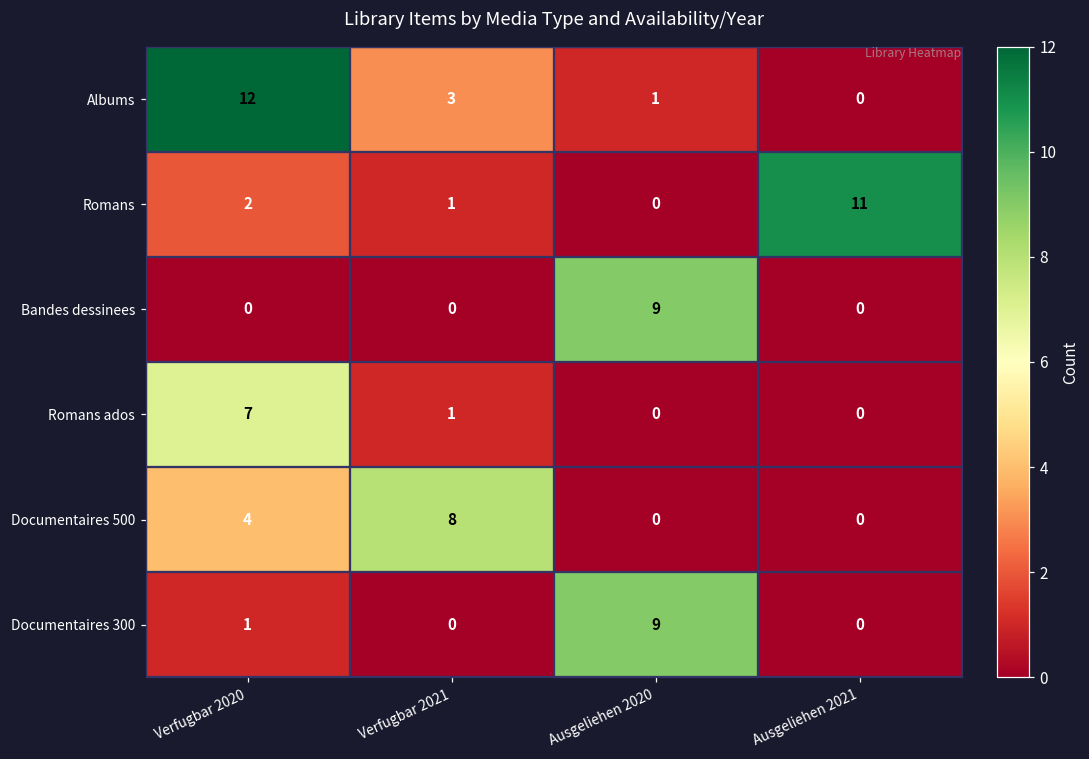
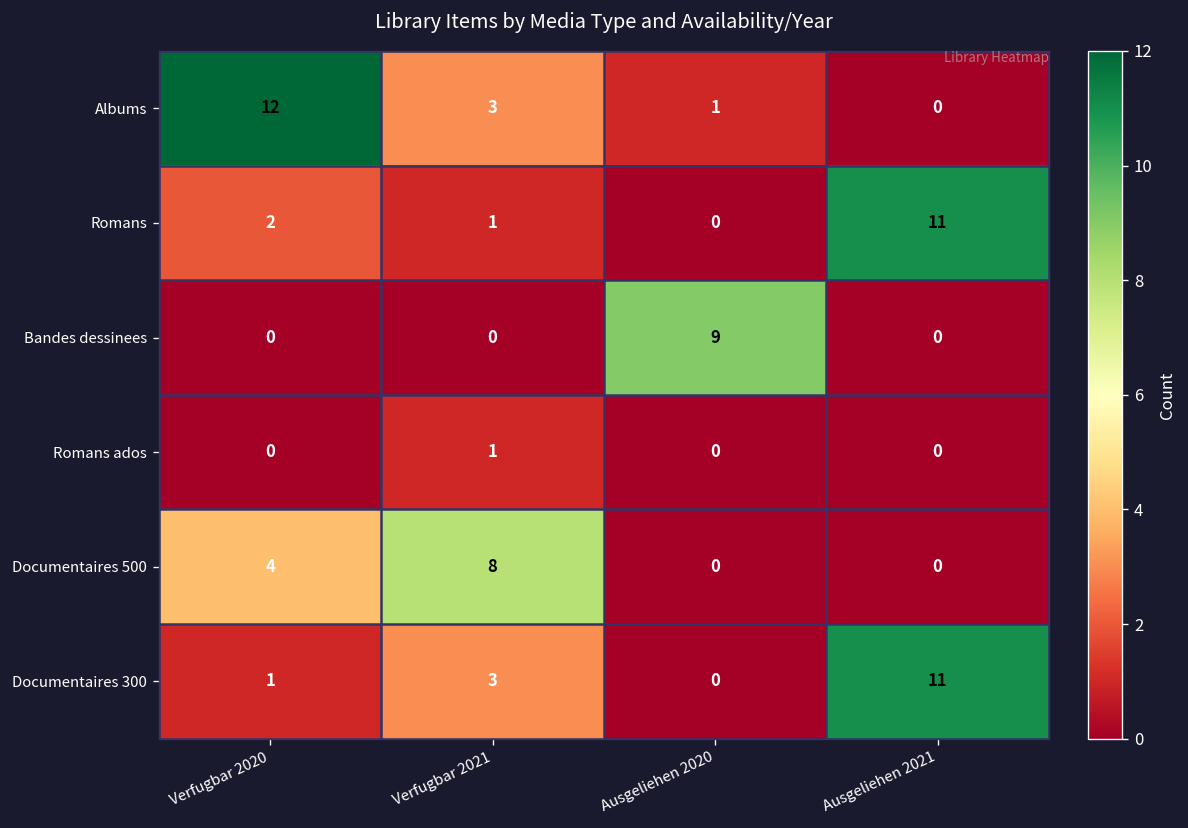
Romans ados, Verfugbar 2020: 7 -> 0
Documentaires 300, Verfugbar 2021: 0 -> 3
Documentaires 300, Ausgeliehen 2020: 9 -> 0
Documentaires 300, Ausgeliehen 2021: 0 -> 11
